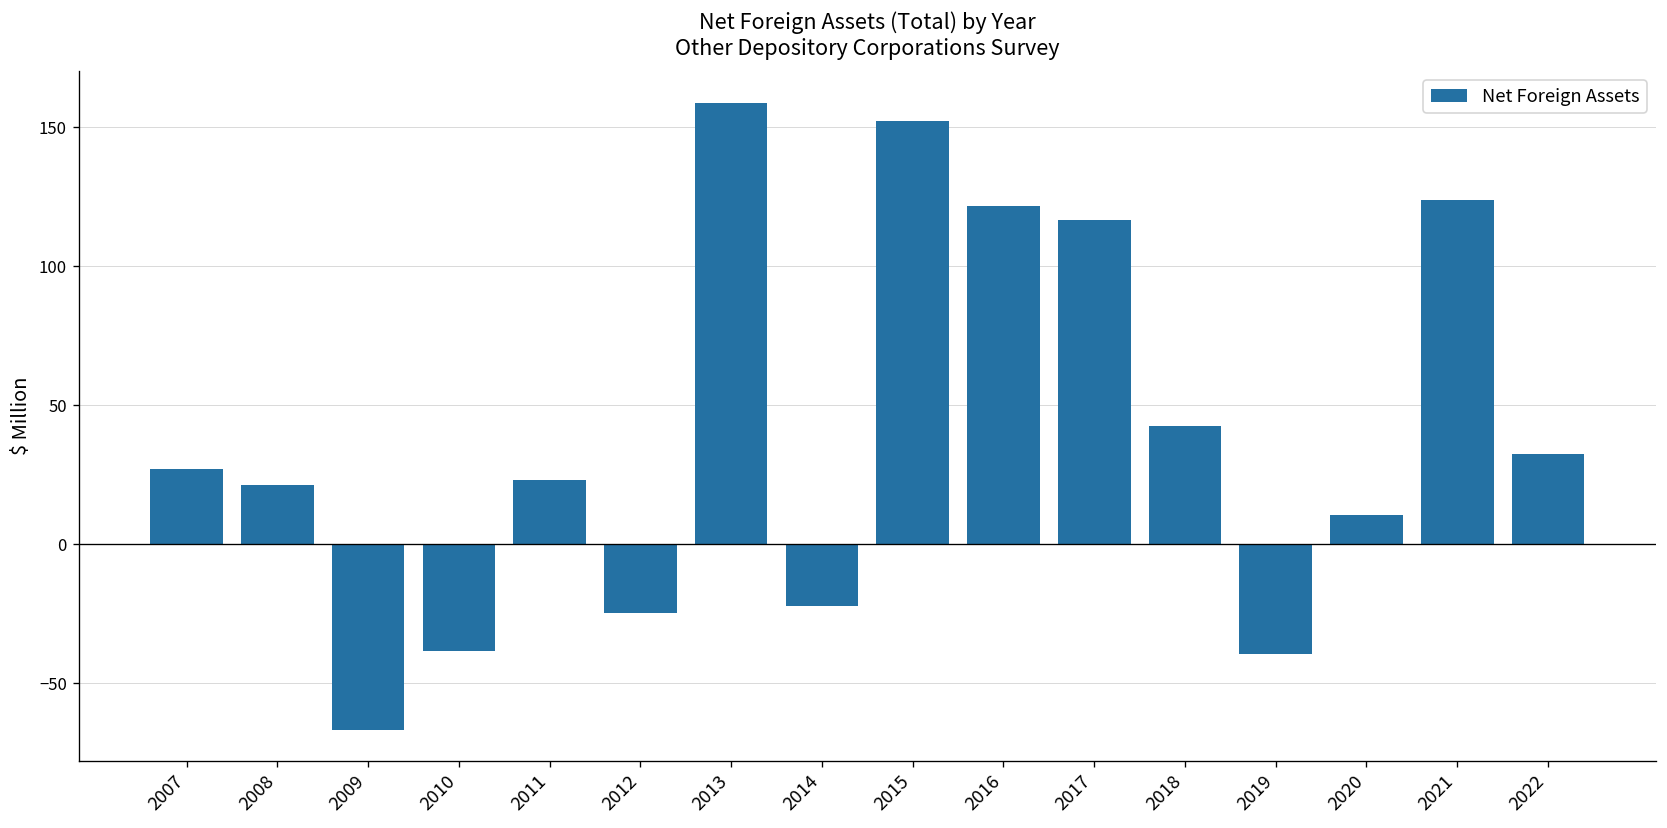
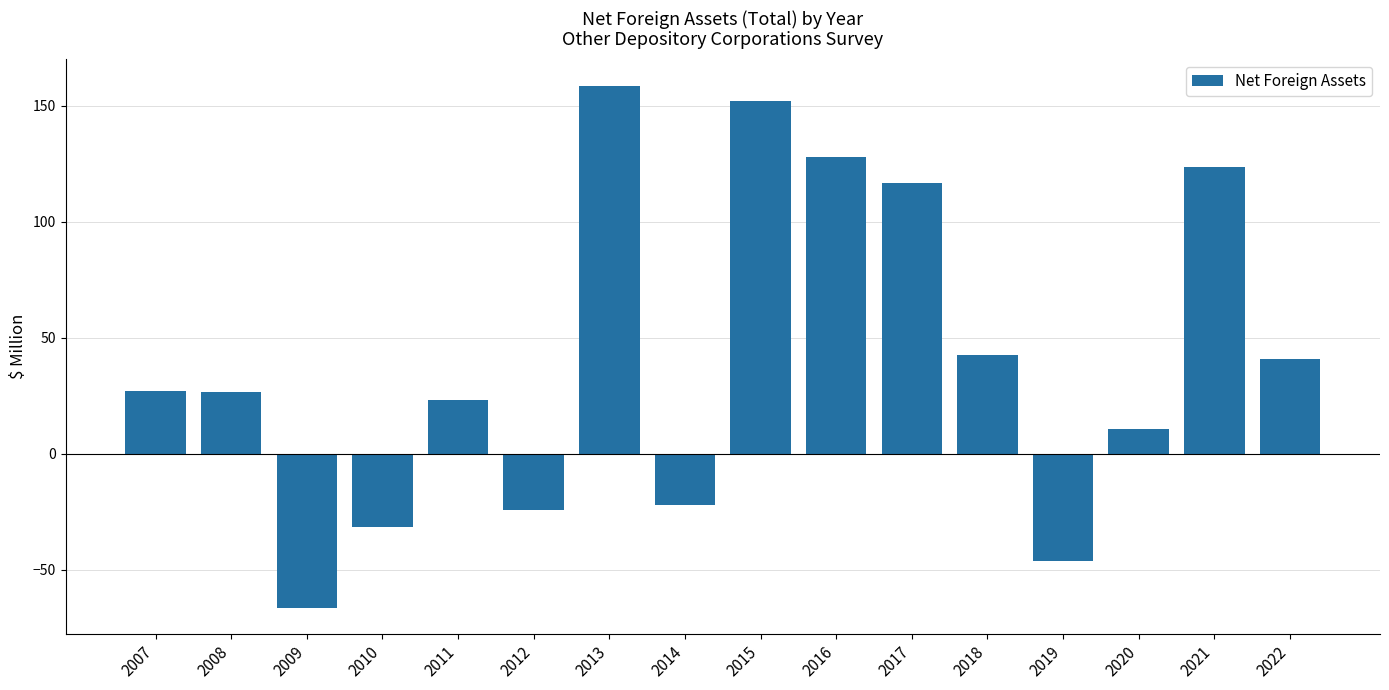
2008: 21 -> 27
2010: -38 -> -32
2016: 122 -> 128
2019: -39 -> -46
2022: 33 -> 41
